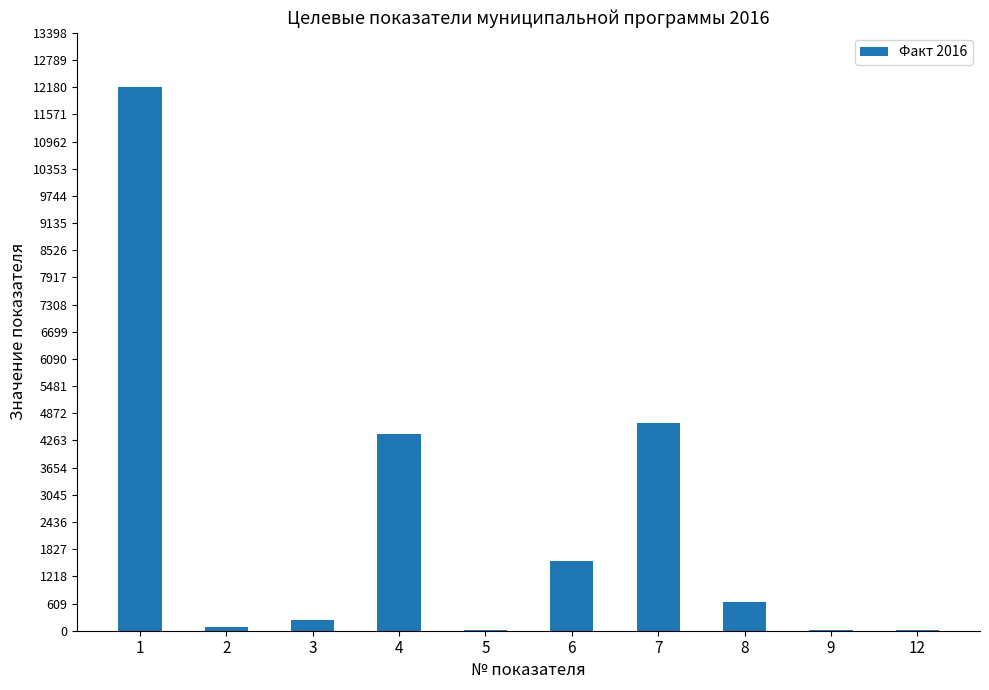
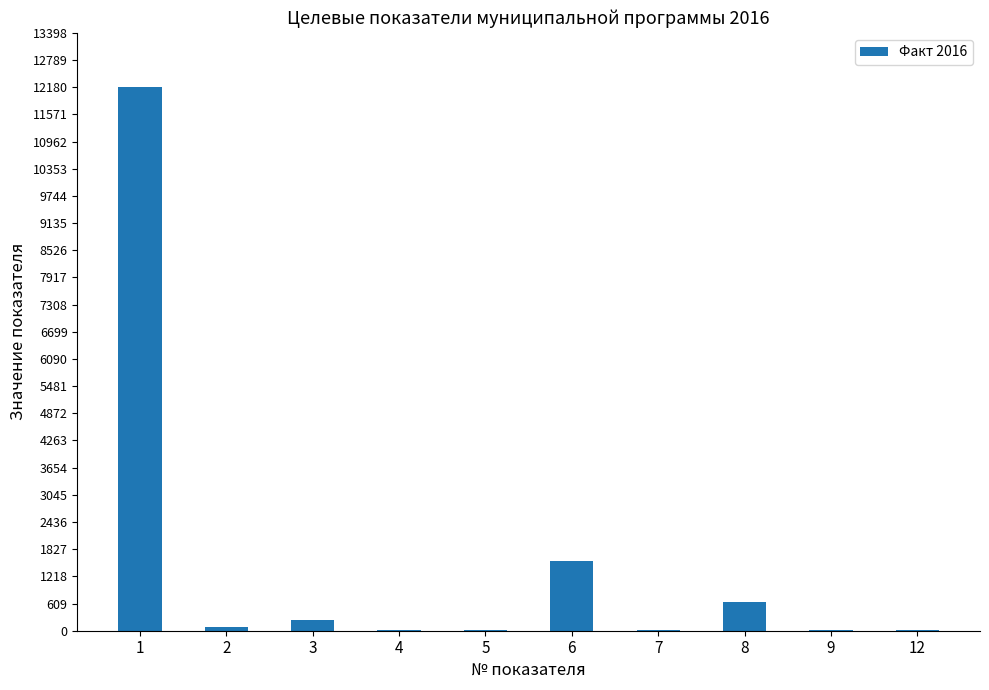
4: 4400 -> 0
7: 4700 -> 0
